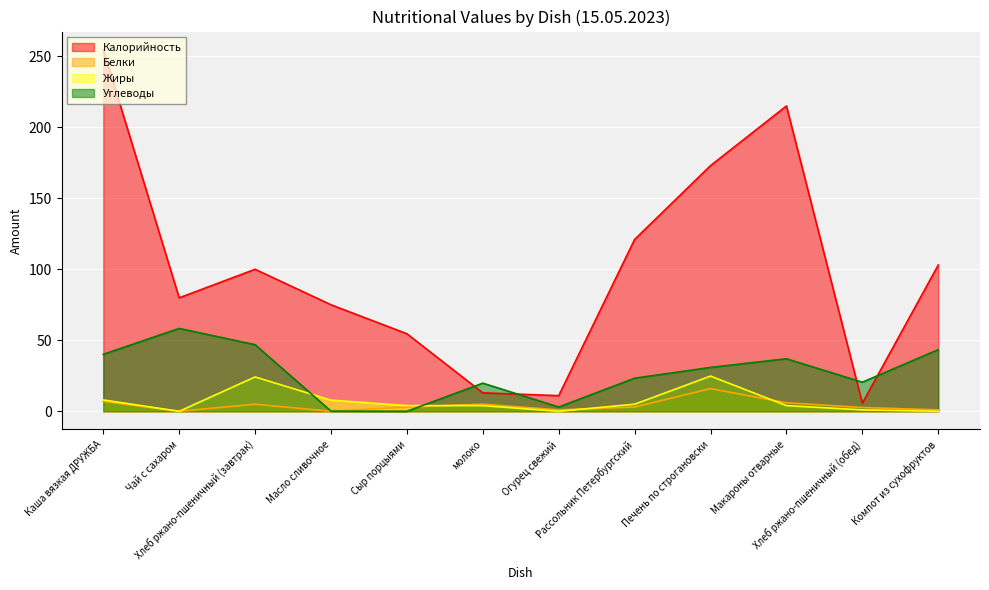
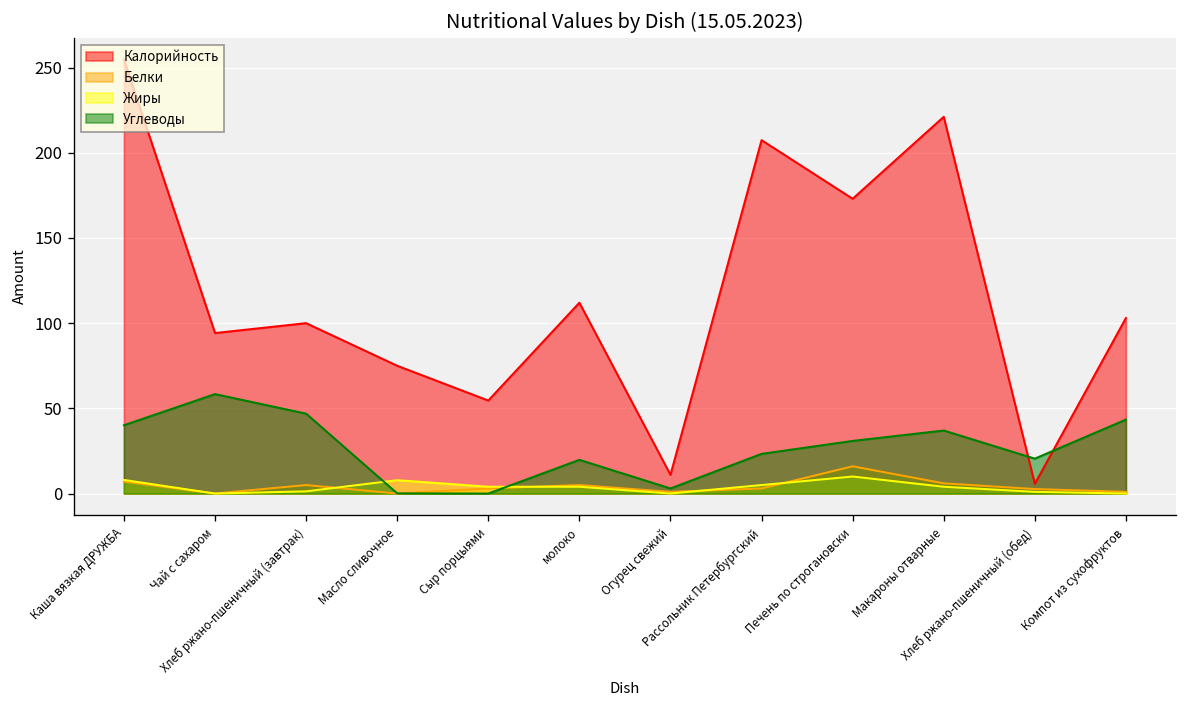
Калорийность, Чай с сахаром: 80 -> 94
Жиры, Хлеб ржано-пшеничный (завтрак): 24 -> 1
Калорийность, молоко: 13 -> 112
Калорийность, Рассольник Петербургский: 121 -> 207
Жиры, Печень по строгановски: 25 -> 10
Калорийность, Макароны отварные: 215 -> 221
